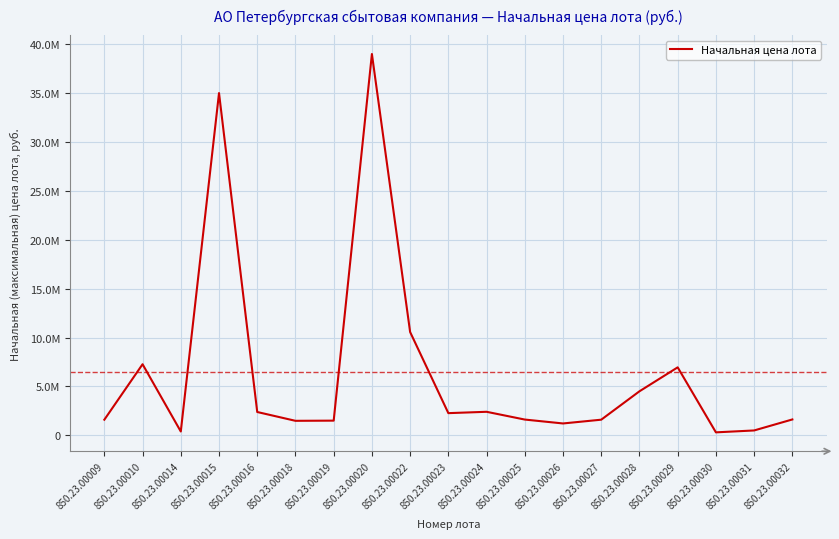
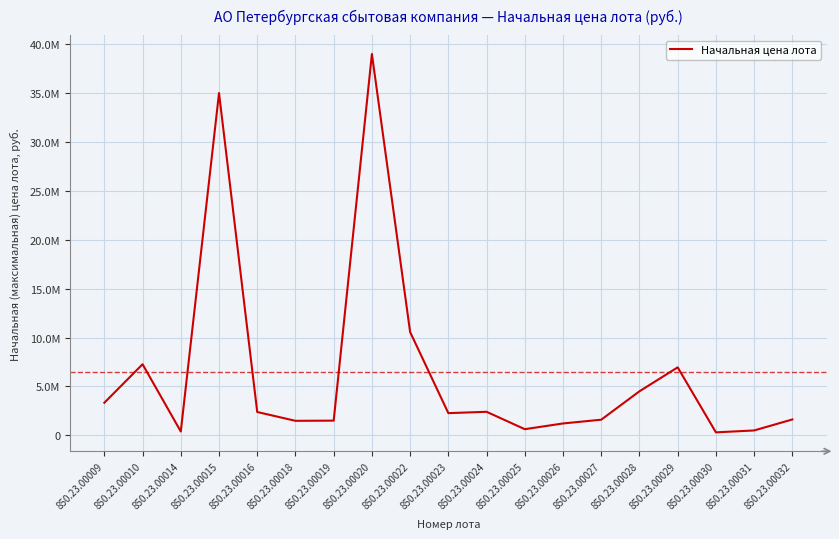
850.23.00009: 2000000 -> 3000000
850.23.00025: 2000000 -> 1000000
